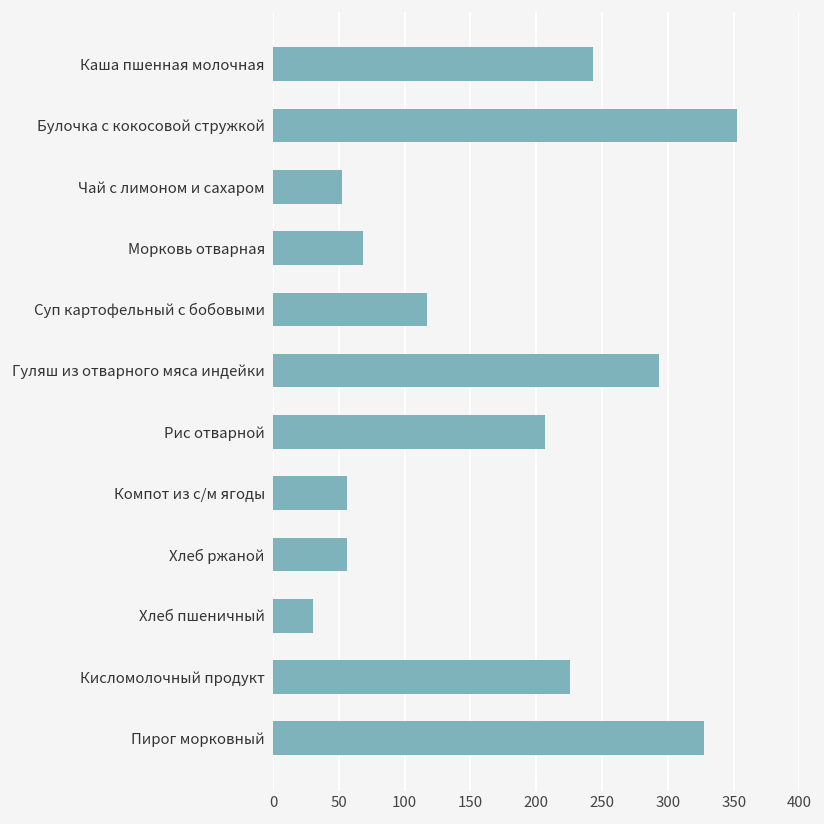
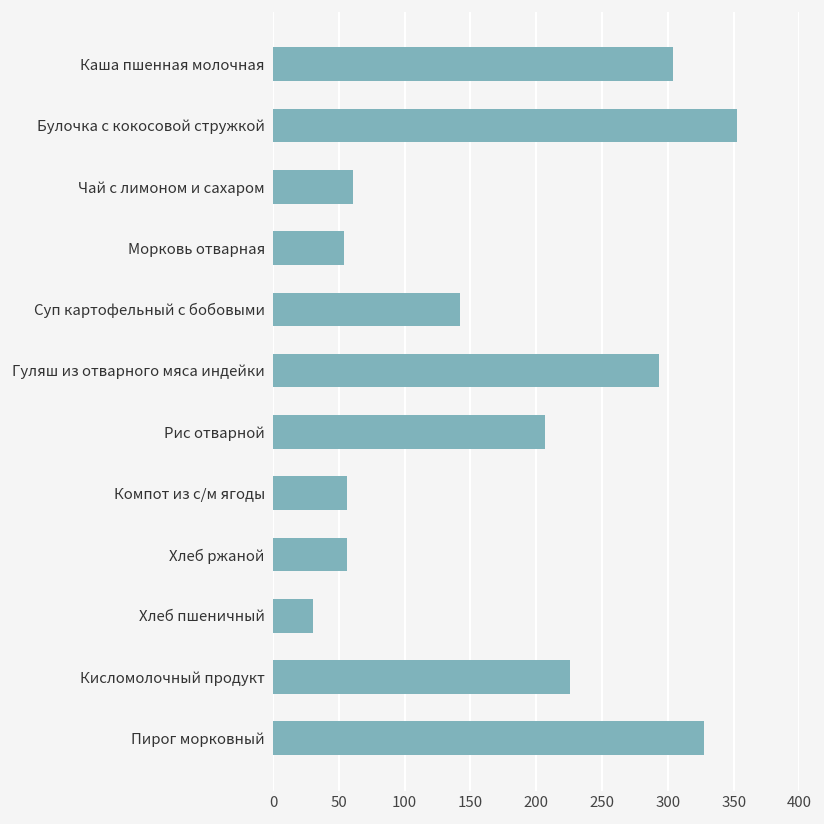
Каша пшенная молочная: 243 -> 304
Чай с лимоном и сахаром: 52 -> 61
Морковь отварная: 68 -> 54
Суп картофельный с бобовыми: 117 -> 142
